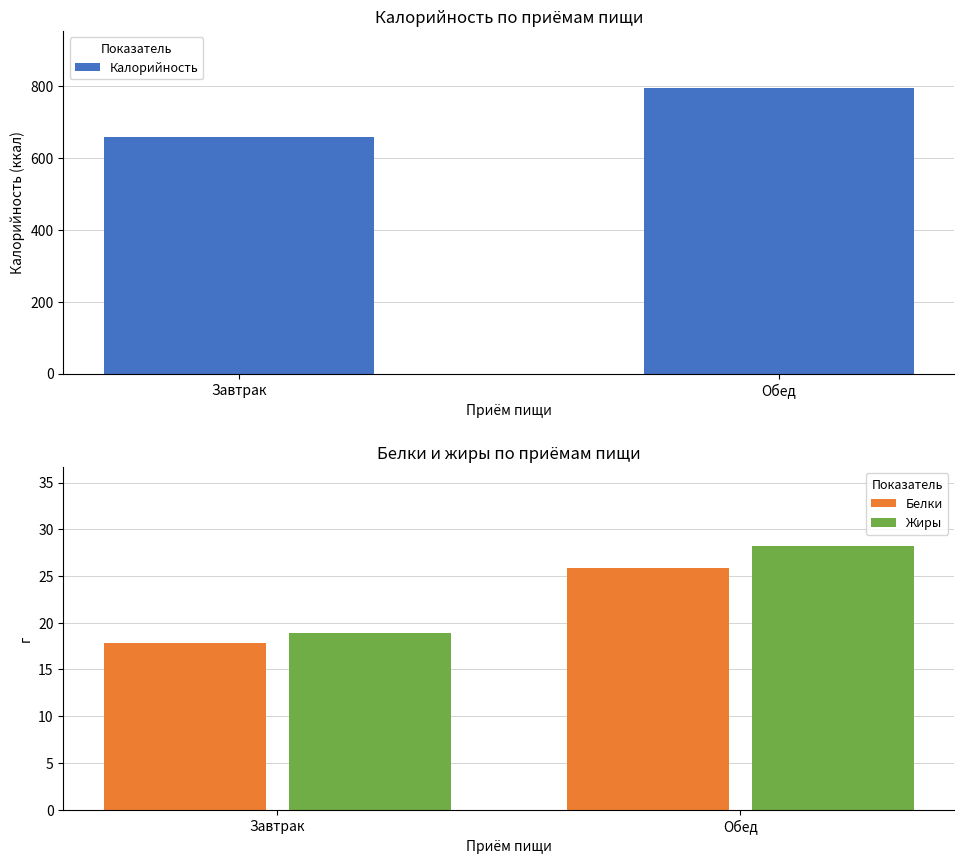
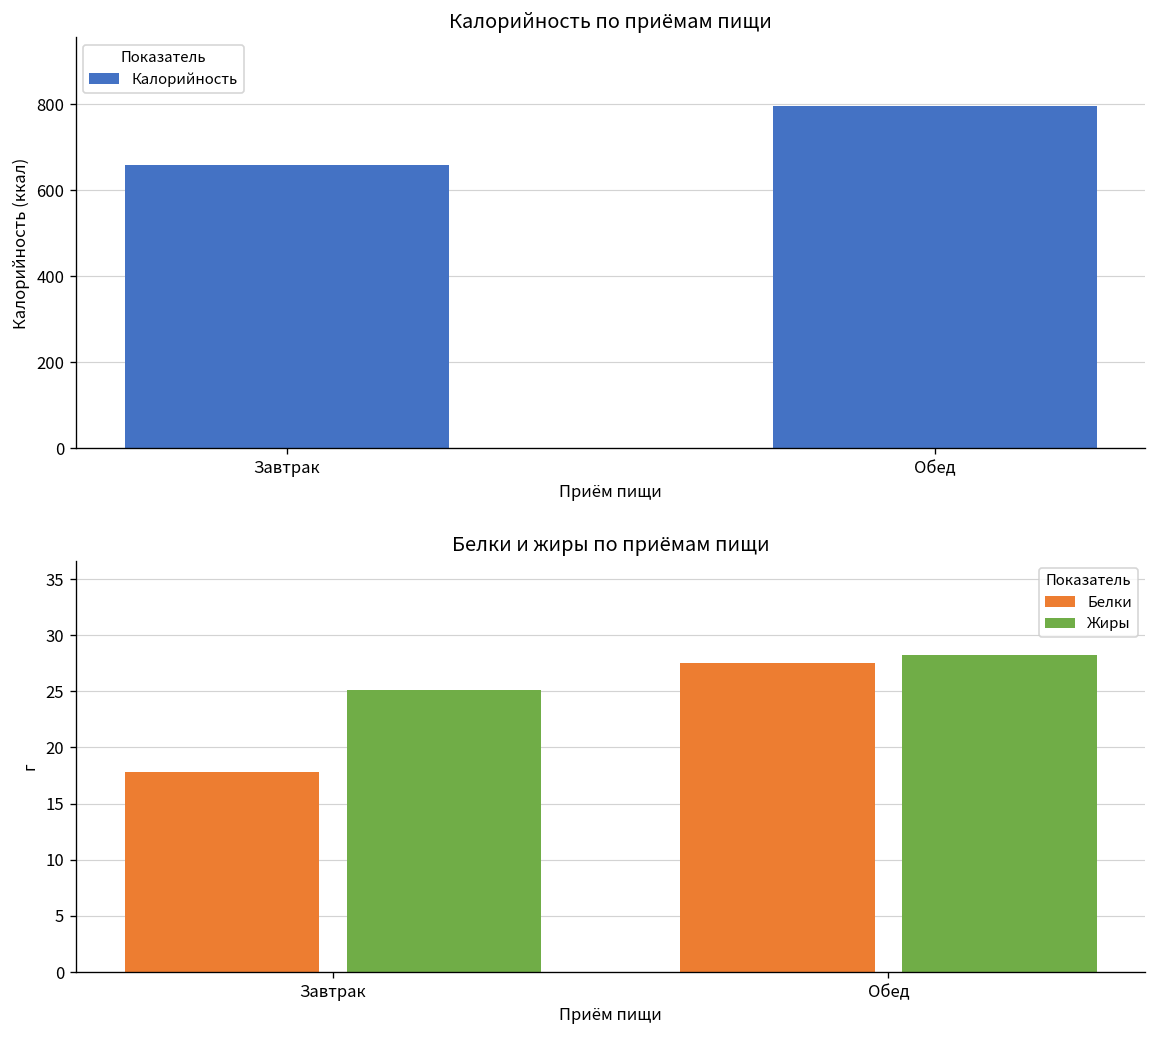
Белки и жиры по приёмам пищи, Жиры, Завтрак: 19 -> 25
Белки и жиры по приёмам пищи, Белки, Обед: 26 -> 28
